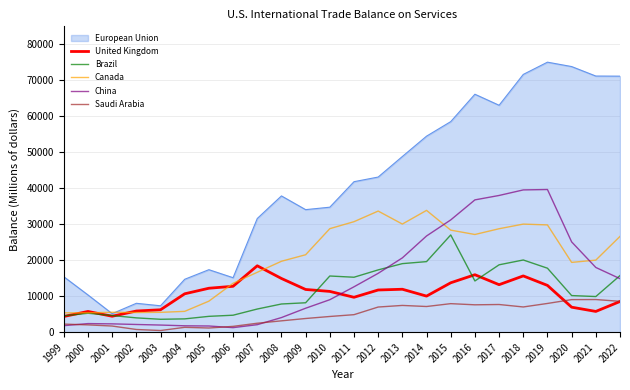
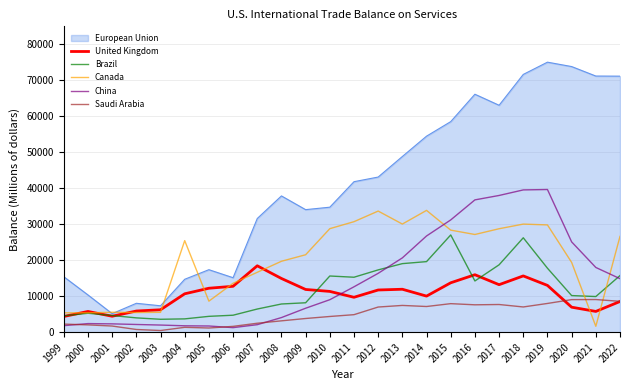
Canada, 2004: 6000 -> 25000
Brazil, 2018: 20000 -> 26000
Canada, 2021: 20000 -> 2000
